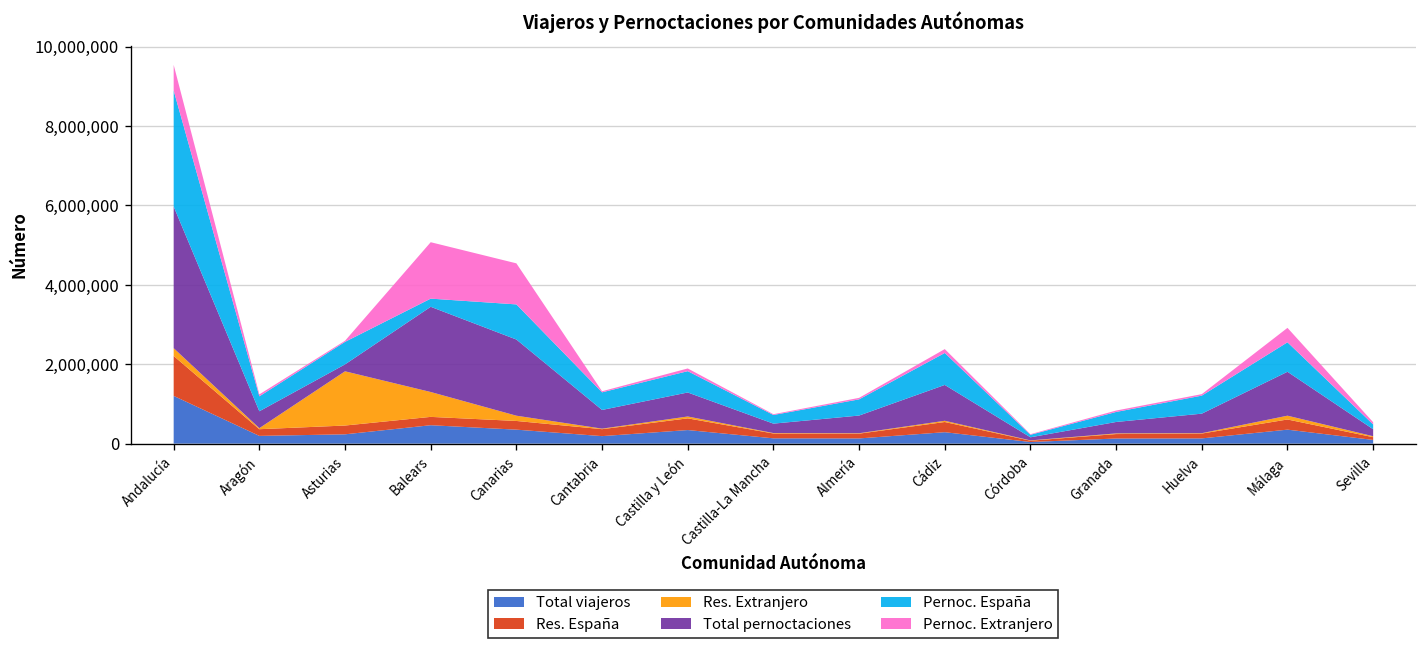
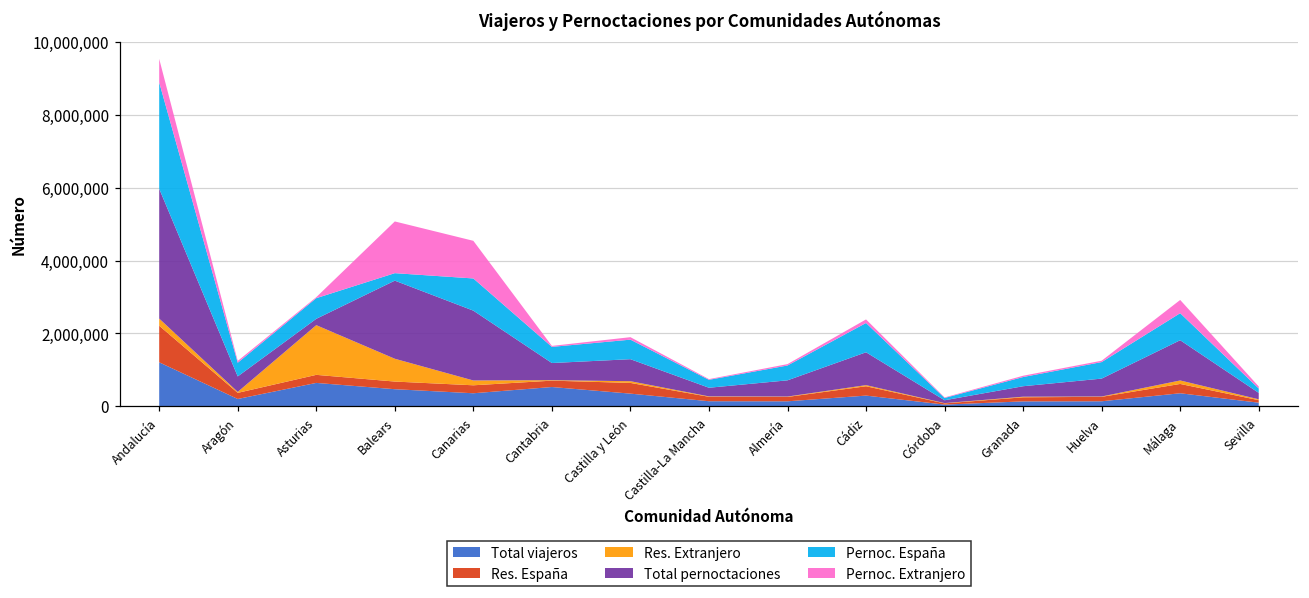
Total viajeros, Asturias: 200,000 -> 600,000
Total viajeros, Cantabria: 200,000 -> 500,000
